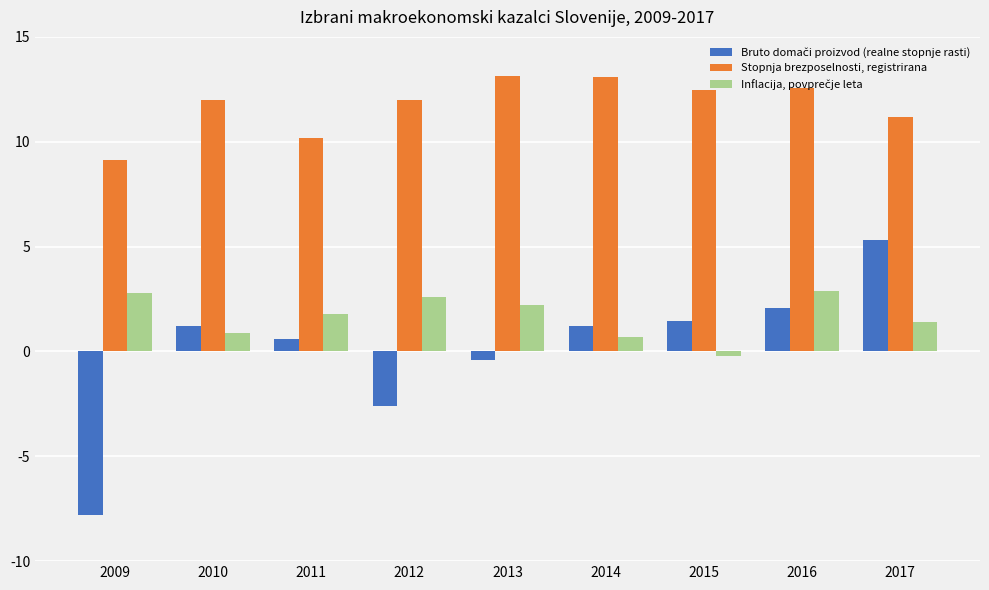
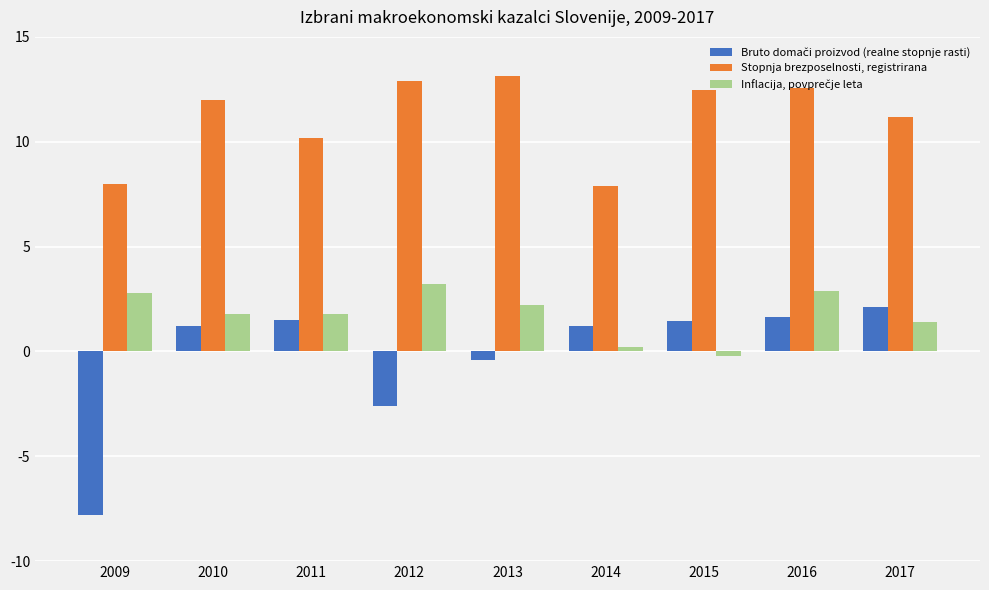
Stopnja brezposelnosti, registrirana, 2009: 9.1 -> 8.0
Inflacija, povprečje leta, 2010: 0.9 -> 1.8
Bruto domači proizvod (realne stopnje rasti), 2011: 0.6 -> 1.5
Stopnja brezposelnosti, registrirana, 2012: 12.0 -> 12.9
Inflacija, povprečje leta, 2012: 2.6 -> 3.2
Stopnja brezposelnosti, registrirana, 2014: 13.1 -> 7.9
Inflacija, povprečje leta, 2014: 0.7 -> 0.2
Bruto domači proizvod (realne stopnje rasti), 2016: 2.1 -> 1.6
Bruto domači proizvod (realne stopnje rasti), 2017: 5.3 -> 2.1
